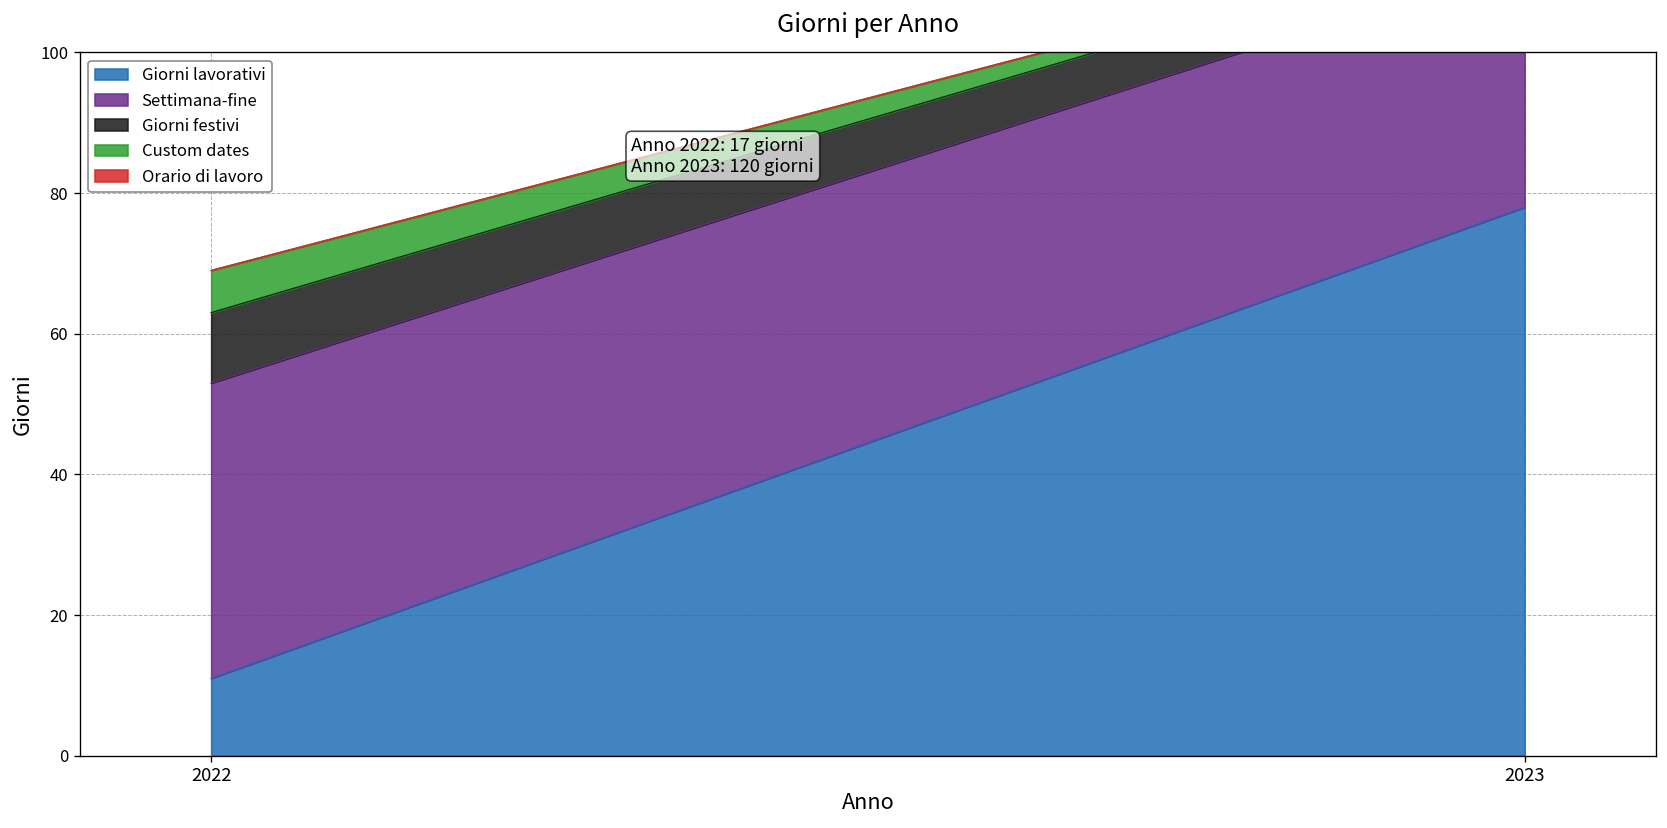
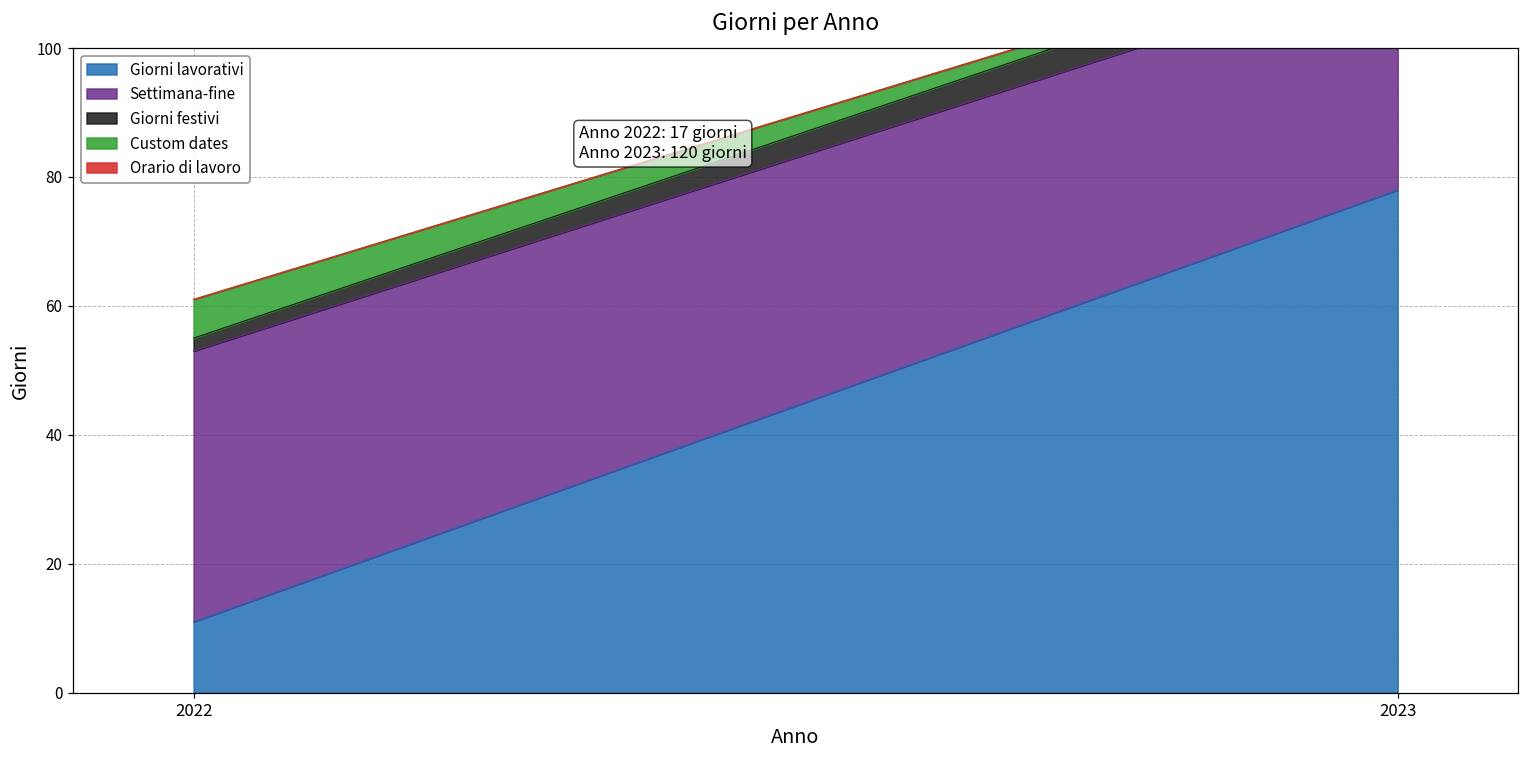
Giorni festivi, 2022: 10 -> 2
